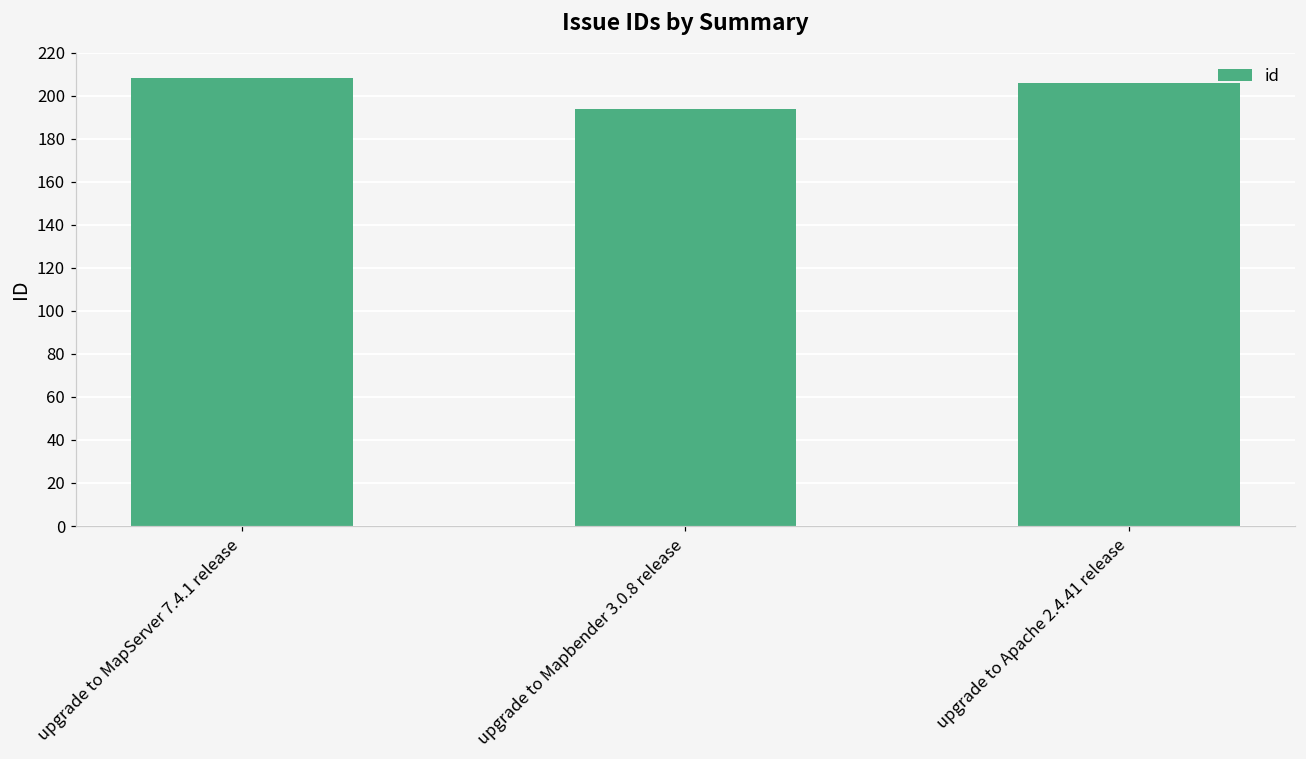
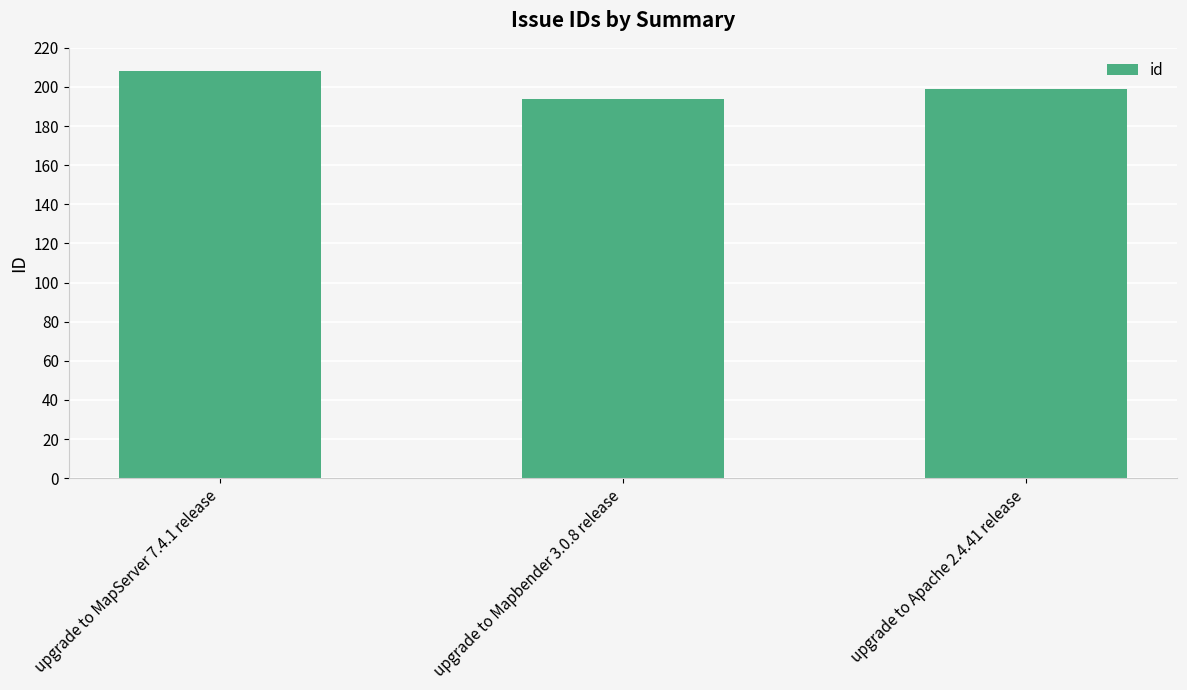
upgrade to Apache 2.4.41 release: 206 -> 199
